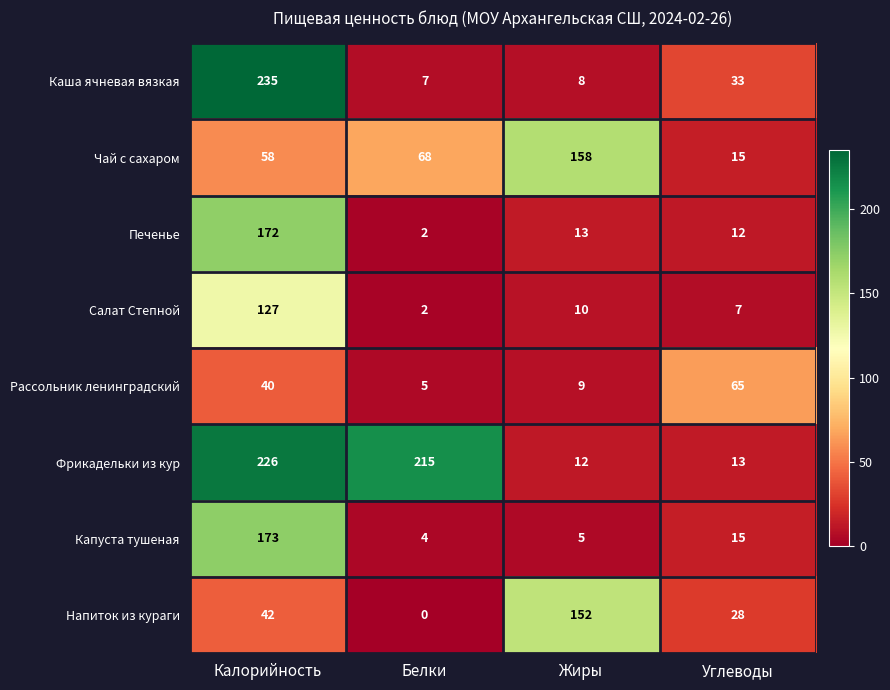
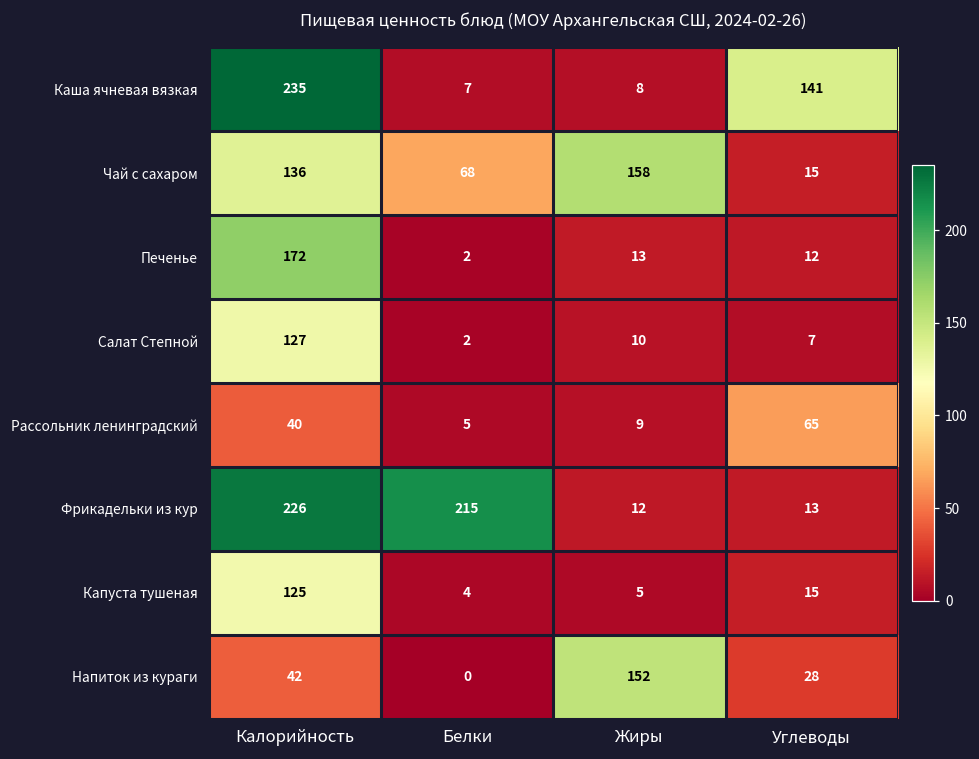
Каша ячневая вязкая, Углеводы: 33 -> 141
Чай с сахаром, Калорийность: 58 -> 136
Капуста тушеная, Калорийность: 173 -> 125
